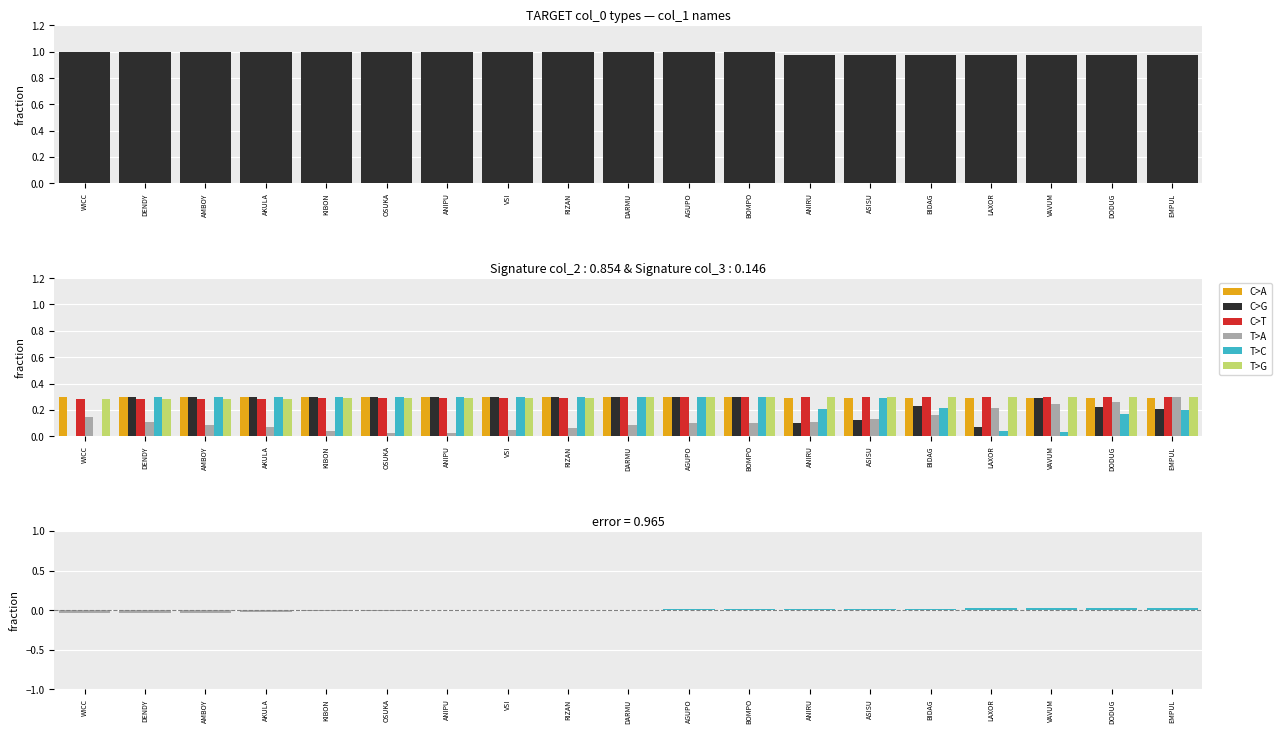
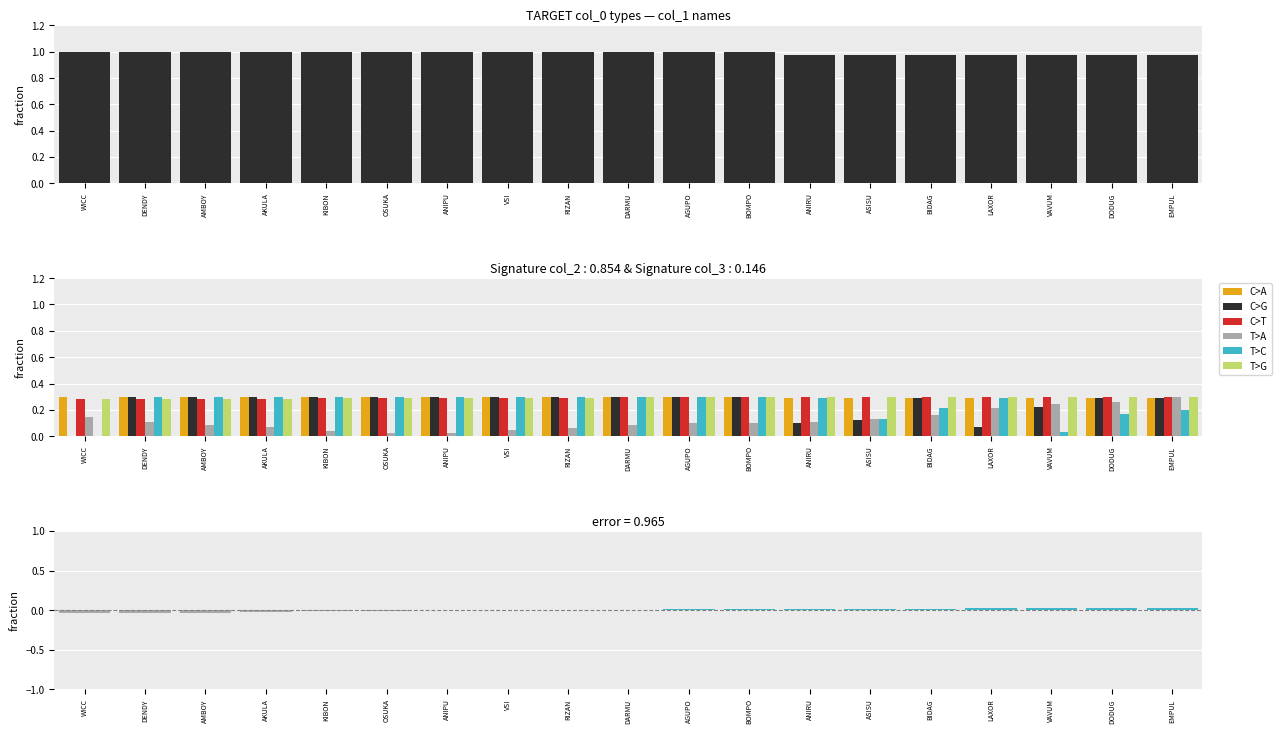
Signature col_2 : 0.854 & Signature col_3 : 0.146, T>C, ANIRU: 0.21 -> 0.29
Signature col_2 : 0.854 & Signature col_3 : 0.146, T>C, ASISU: 0.29 -> 0.13
Signature col_2 : 0.854 & Signature col_3 : 0.146, C>G, BIDAG: 0.23 -> 0.29
Signature col_2 : 0.854 & Signature col_3 : 0.146, T>C, LAXOR: 0.04 -> 0.29
Signature col_2 : 0.854 & Signature col_3 : 0.146, C>G, VAVUM: 0.29 -> 0.22
Signature col_2 : 0.854 & Signature col_3 : 0.146, C>G, DODUG: 0.22 -> 0.29
Signature col_2 : 0.854 & Signature col_3 : 0.146, C>G, EMPUL: 0.21 -> 0.29
